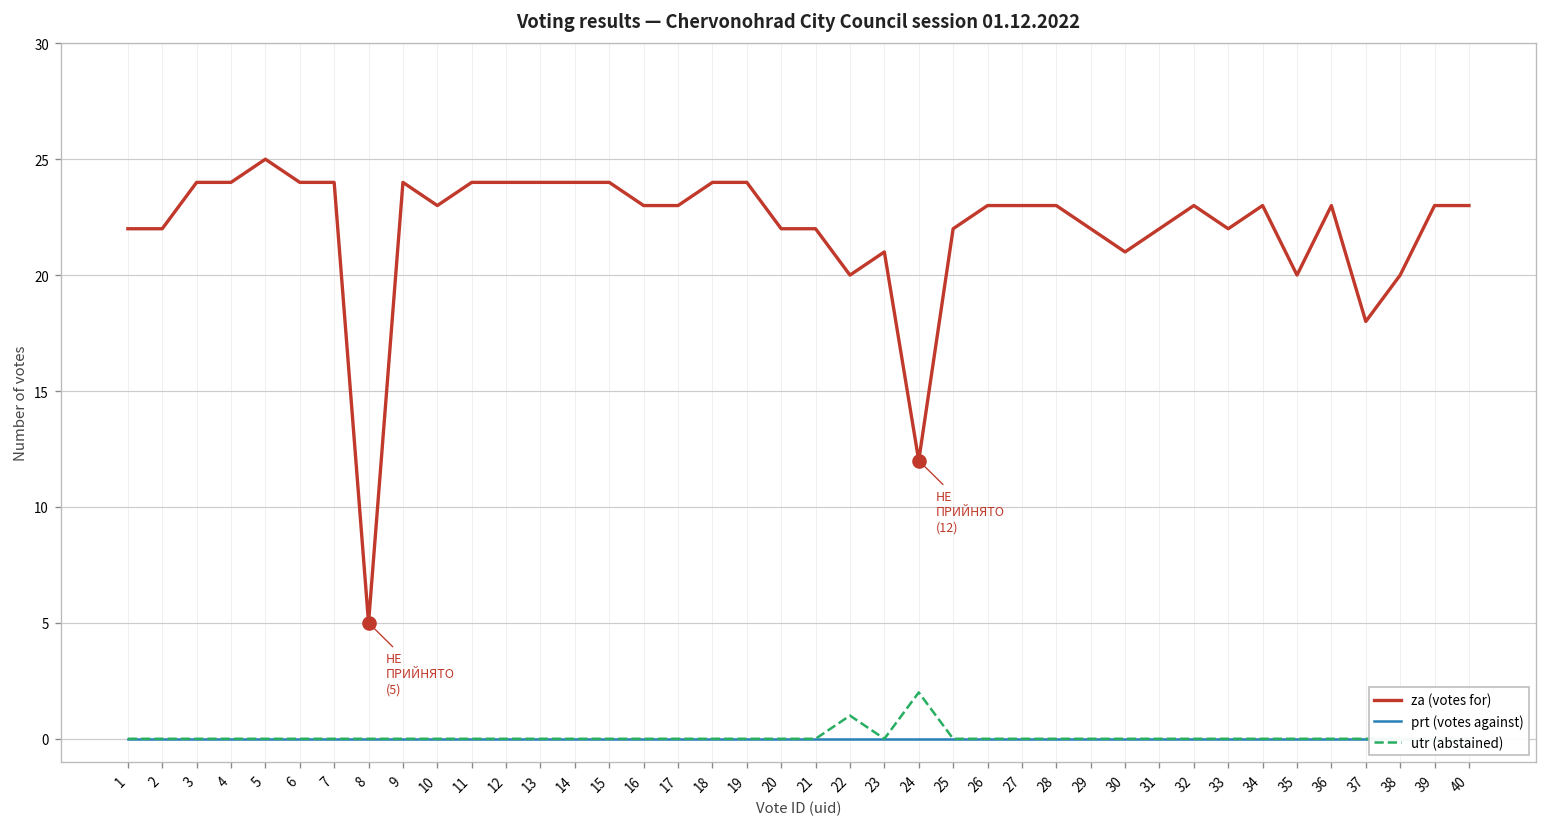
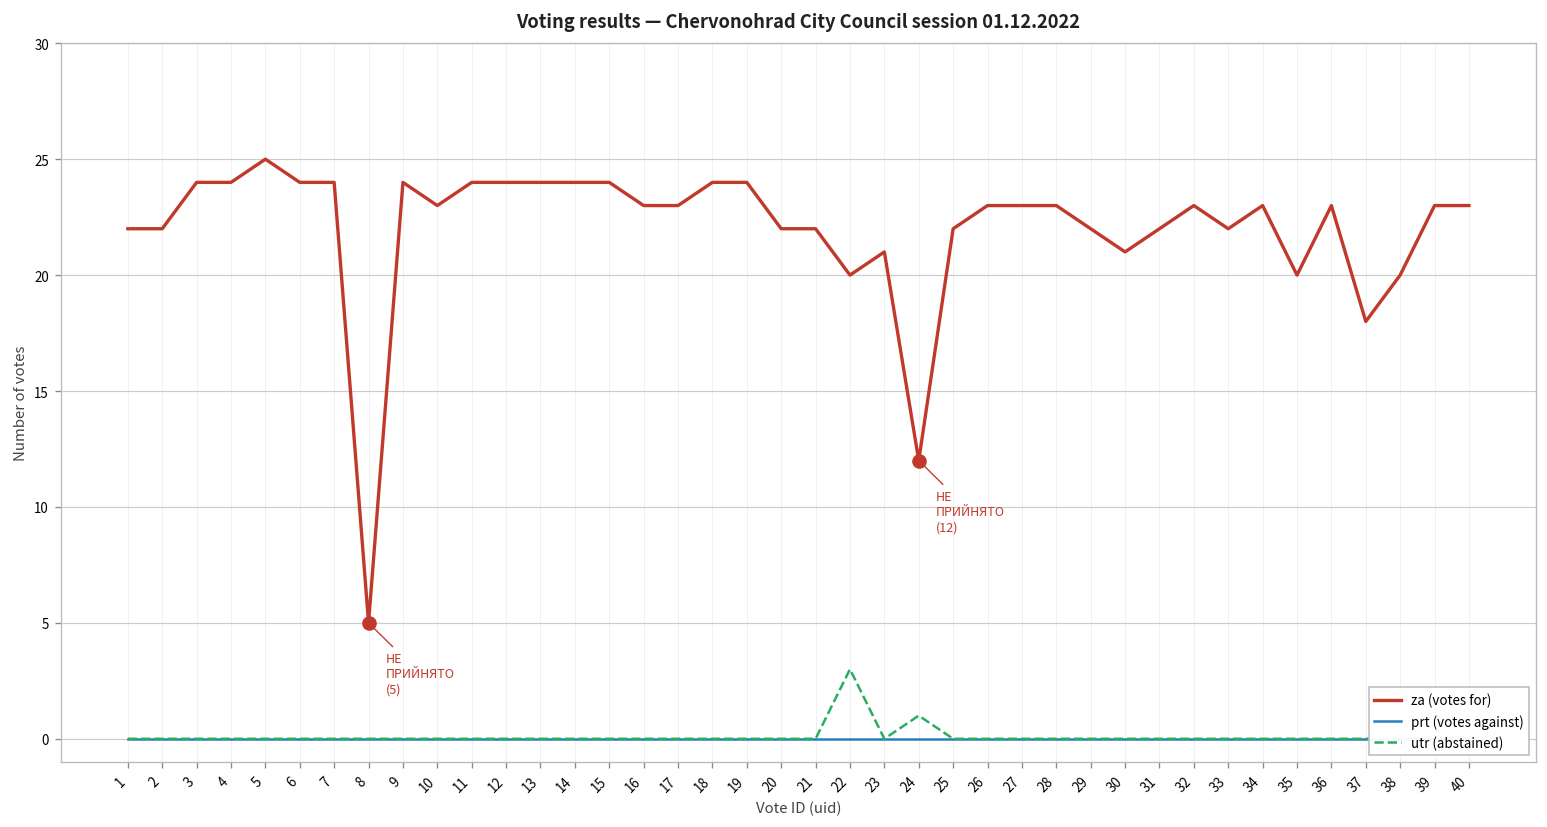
utr (abstained), 22: 1 -> 3
utr (abstained), 24: 2 -> 1
